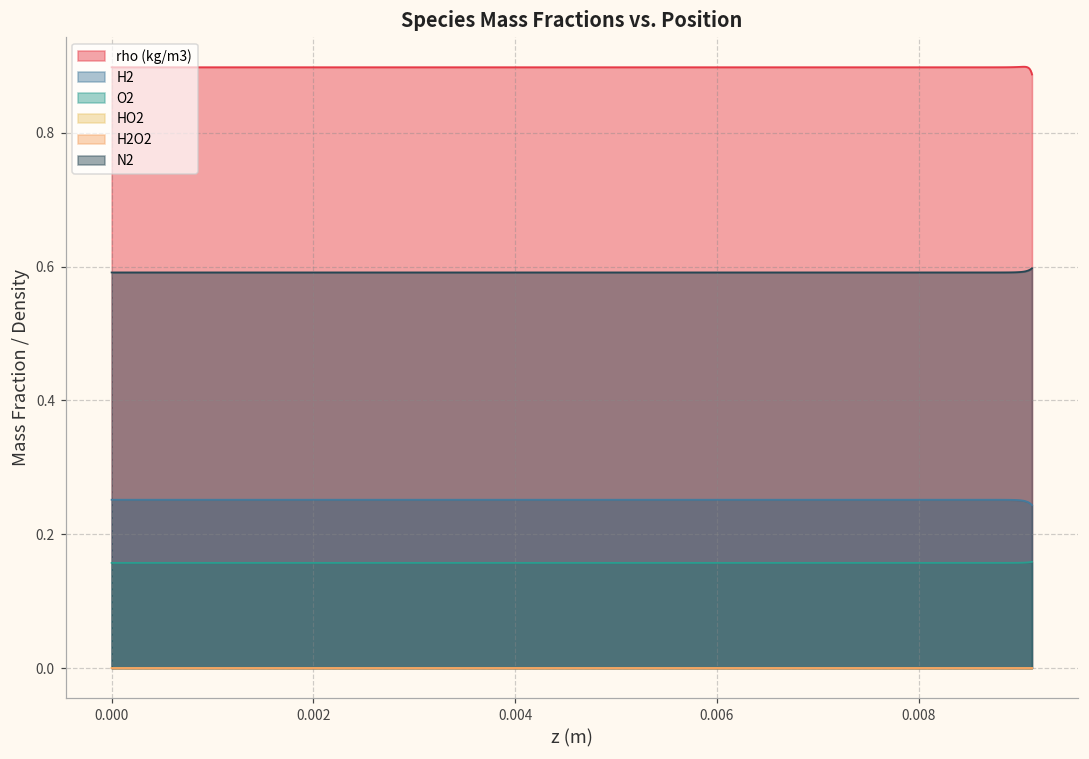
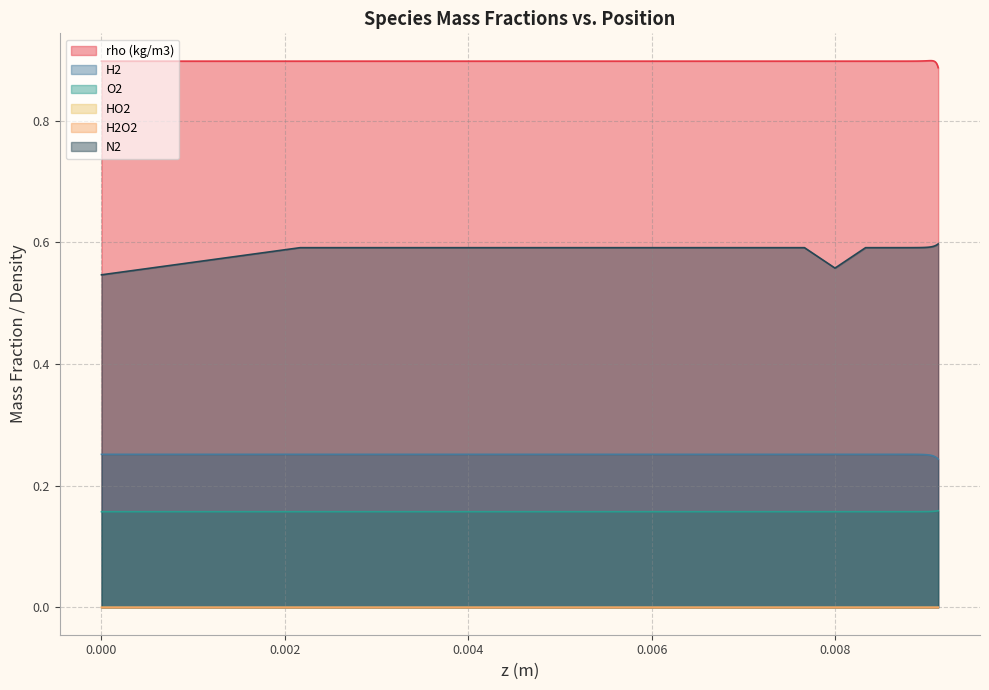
N2, 0.000: 0.59 -> 0.55
N2, 0.008: 0.59 -> 0.56
